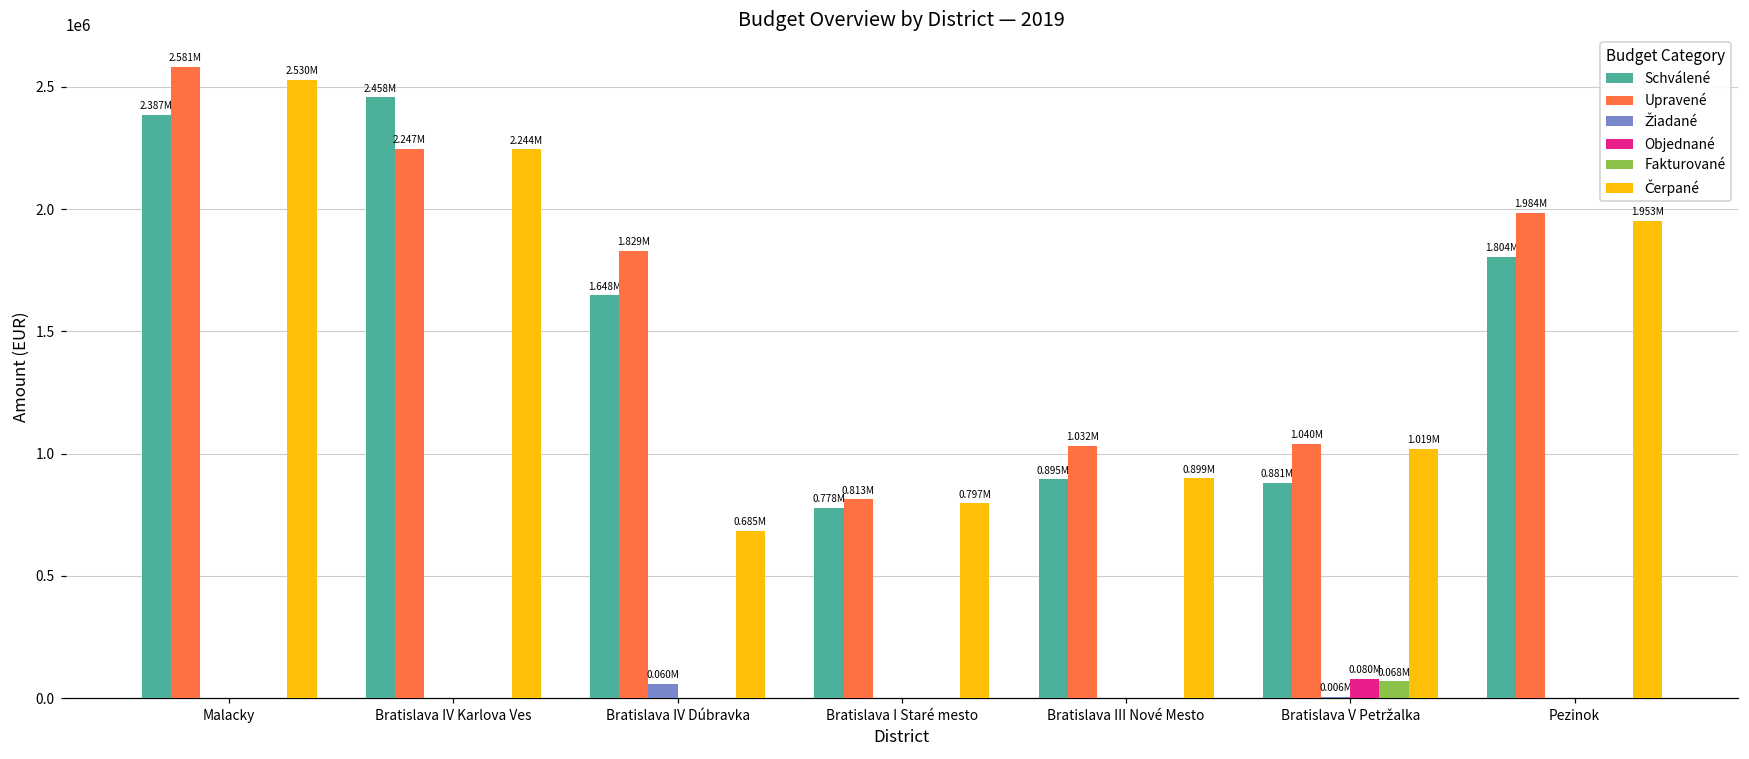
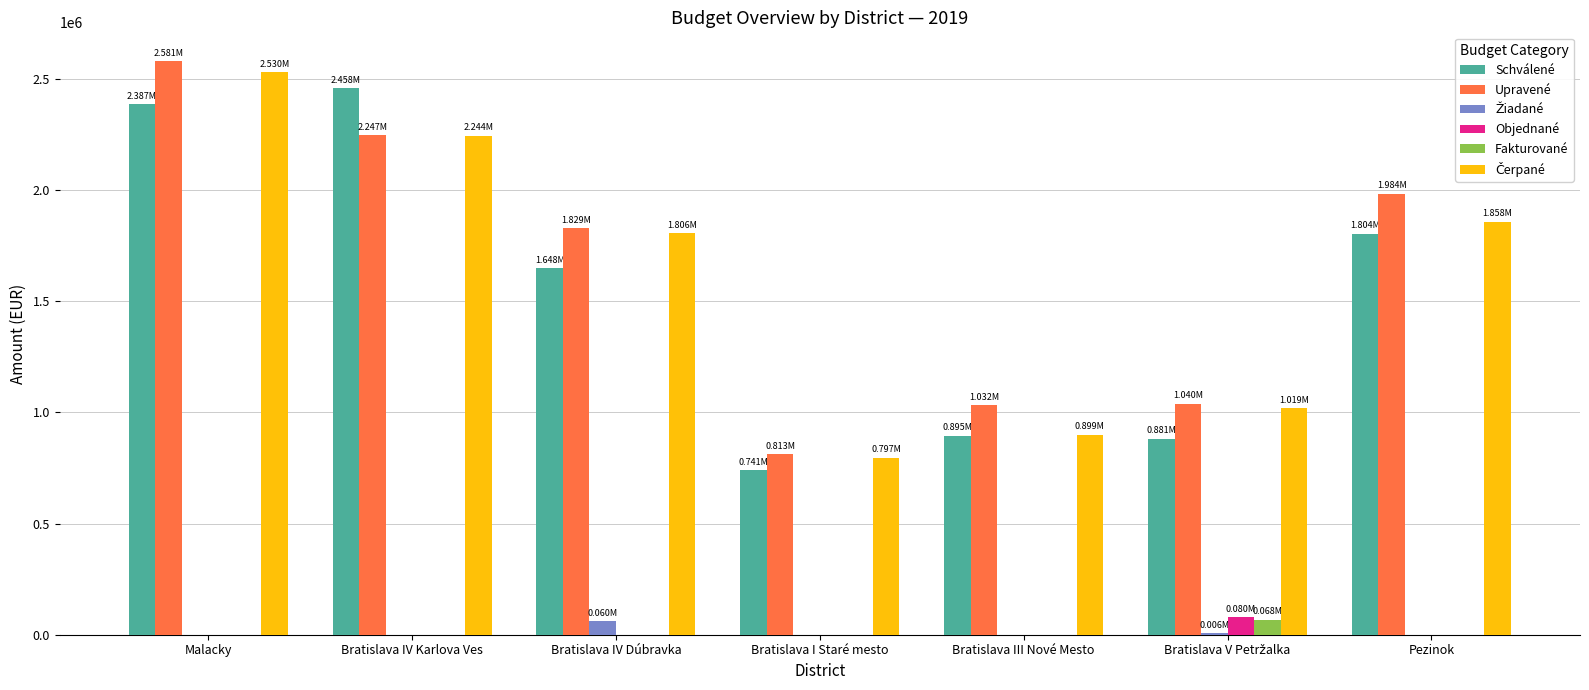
Čerpané, Bratislava IV Dúbravka: 0.685M -> 1.806M
Schválené, Bratislava I Staré mesto: 0.778M -> 0.741M
Čerpané, Pezinok: 1.953M -> 1.858M
